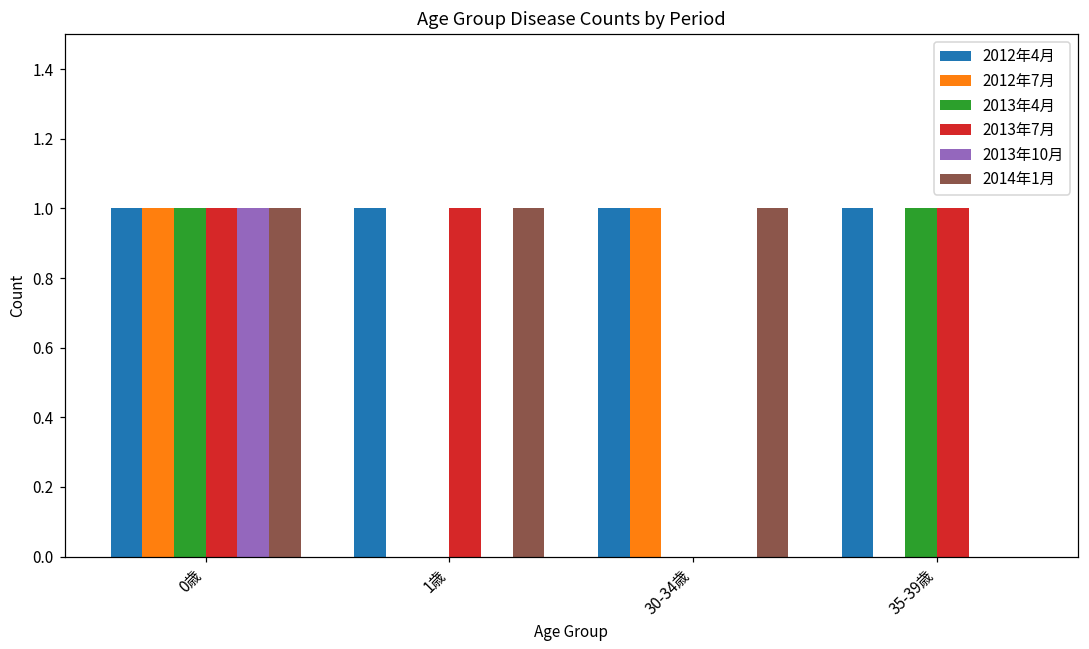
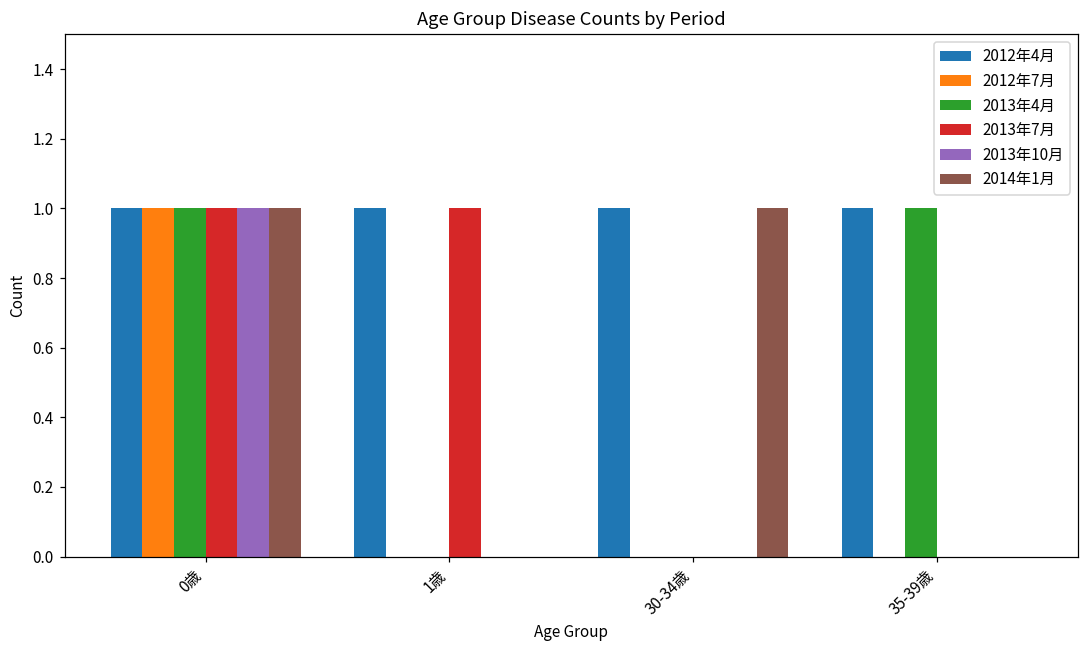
2014年1月, 1歳: 1 -> 0
2012年7月, 30-34歳: 1 -> 0
2013年7月, 35-39歳: 1 -> 0
